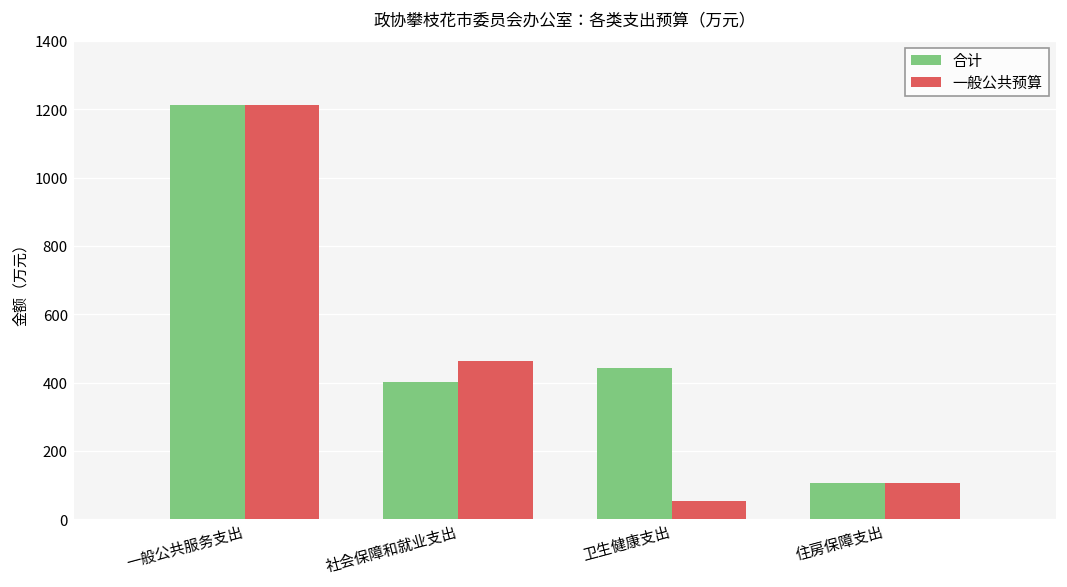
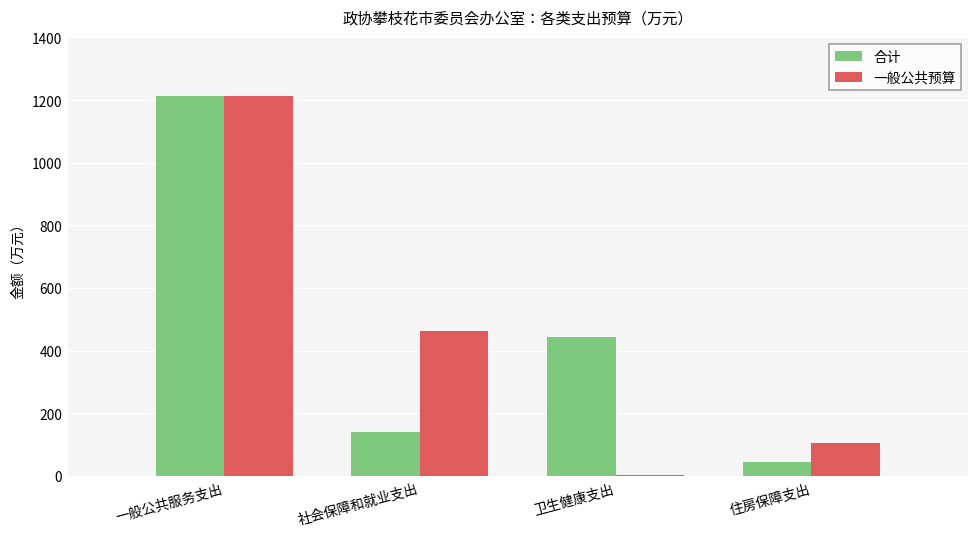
合计, 社会保障和就业支出: 400 -> 140
一般公共预算, 卫生健康支出: 50 -> 0
合计, 住房保障支出: 100 -> 40
